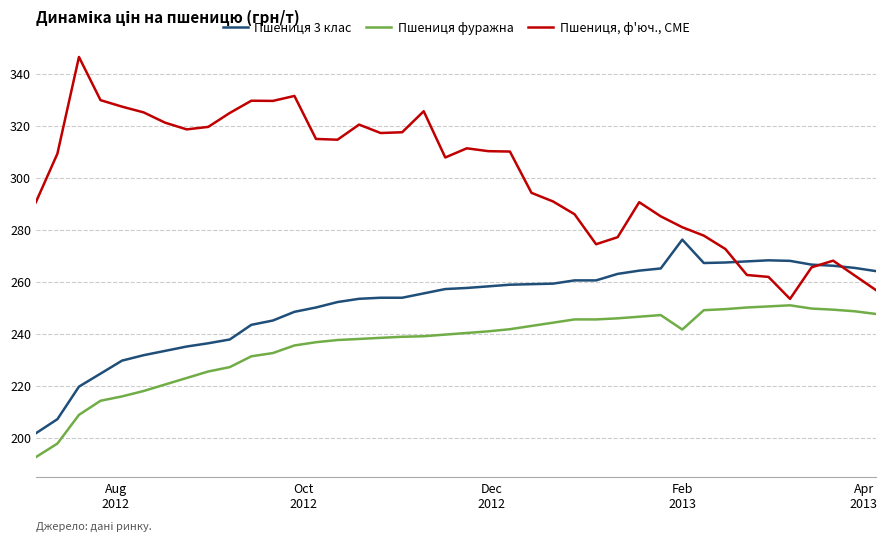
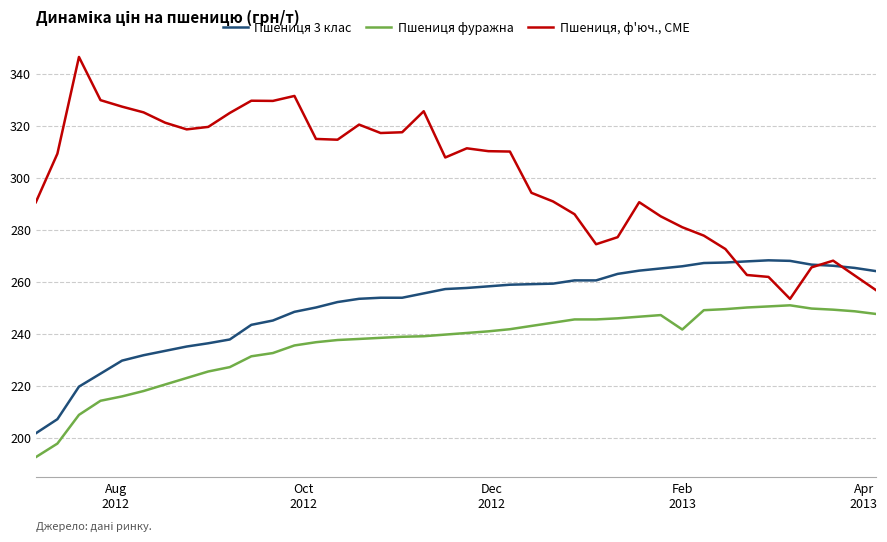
Пшениця 3 клас, Feb 2013: 276 -> 266
